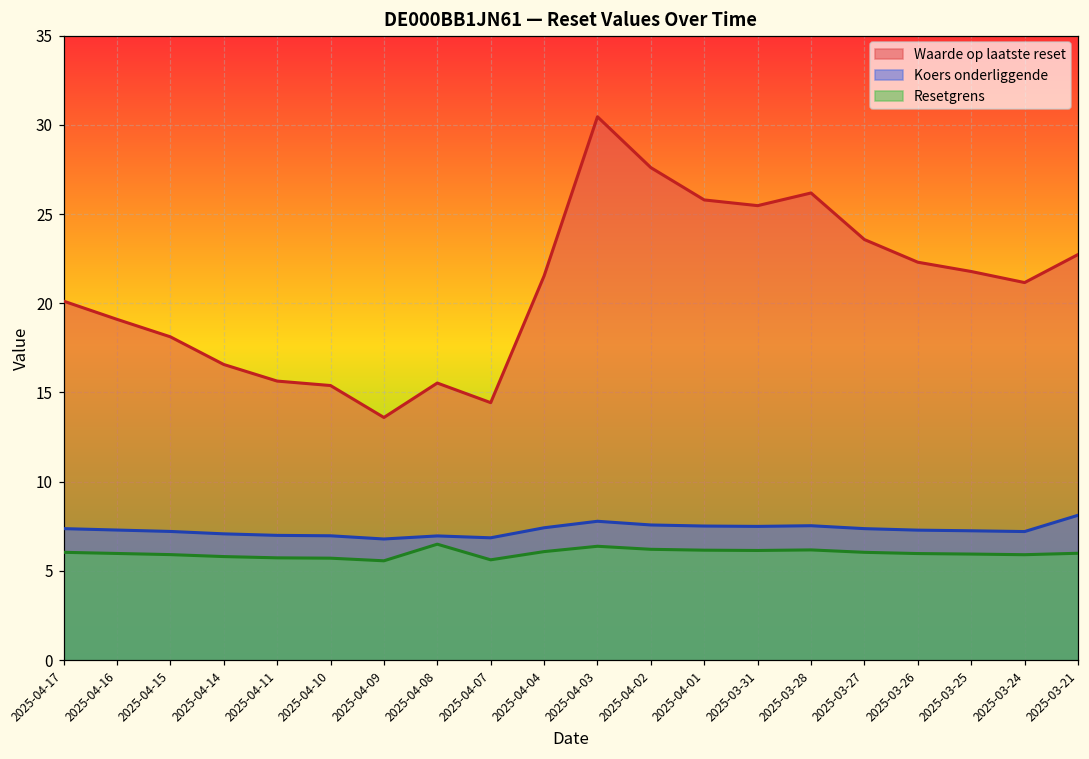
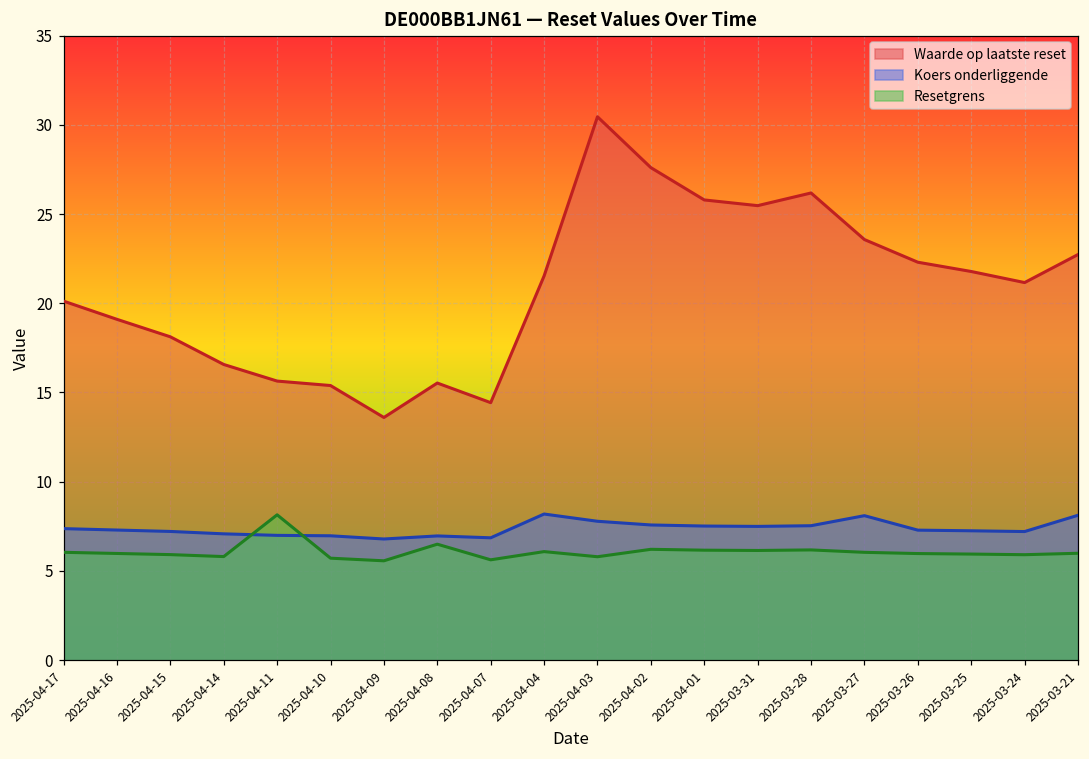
Resetgrens, 2025-04-11: 5.7 -> 8.1
Koers onderliggende, 2025-04-04: 7.4 -> 8.2
Resetgrens, 2025-04-03: 6.4 -> 5.8
Koers onderliggende, 2025-03-27: 7.4 -> 8.1
